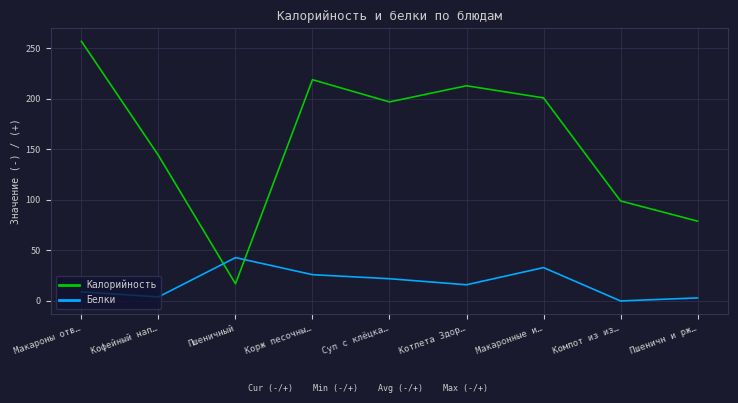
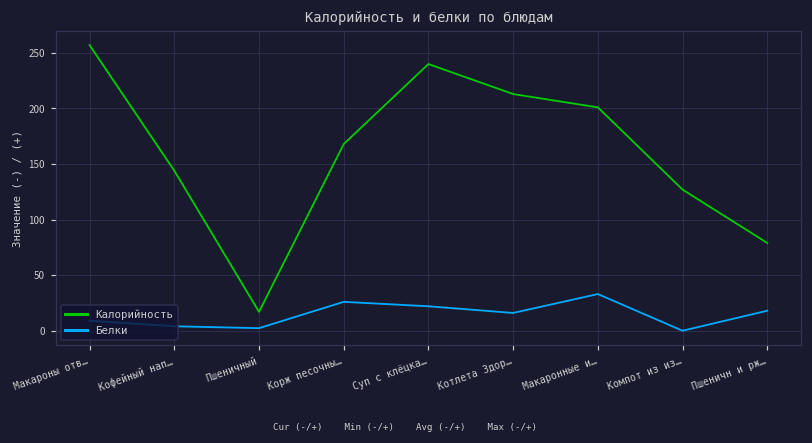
Белки, Пшеничный: 43 -> 2
Калорийность, Корж песочны…: 219 -> 168
Калорийность, Суп с клёцка…: 197 -> 240
Калорийность, Компот из из…: 99 -> 127
Белки, Пшеничн и рж…: 3 -> 18
